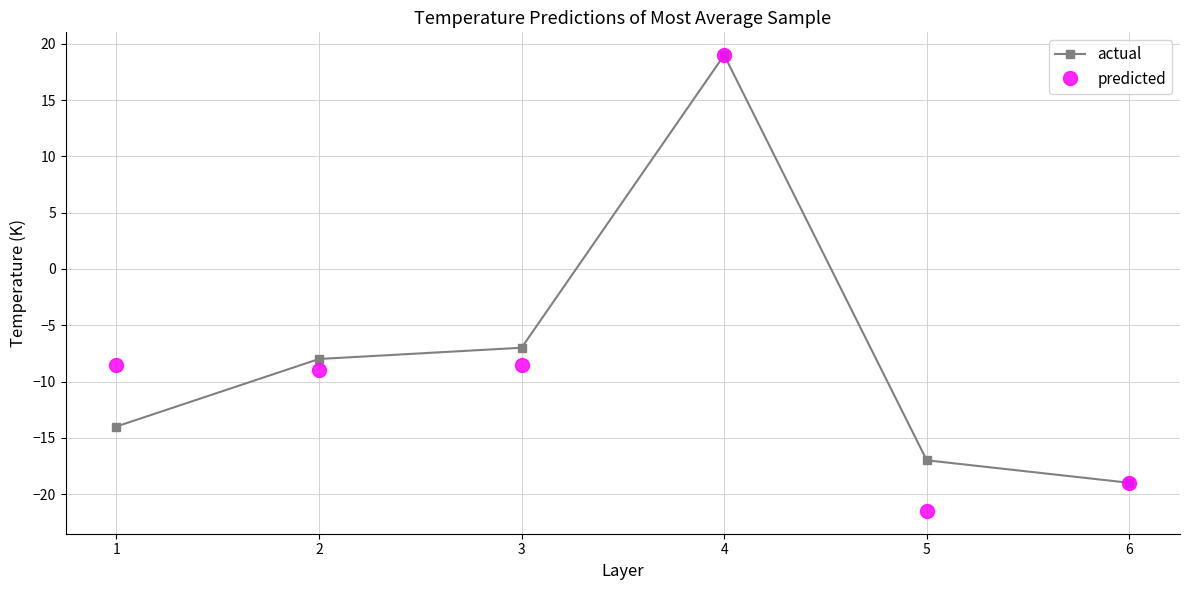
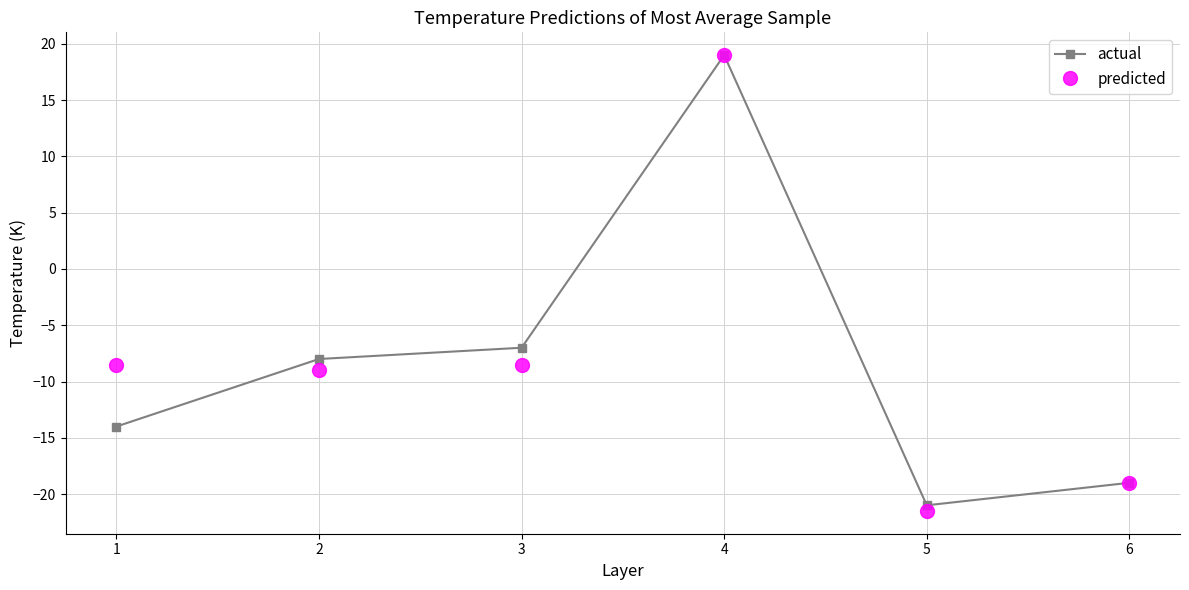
actual, 5: -17 -> -21
